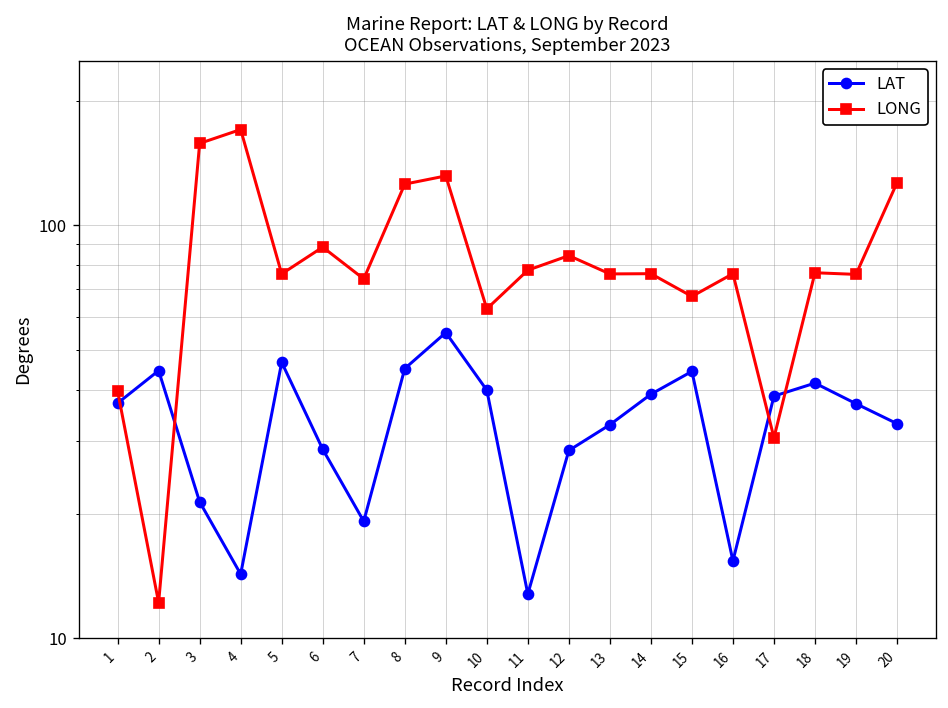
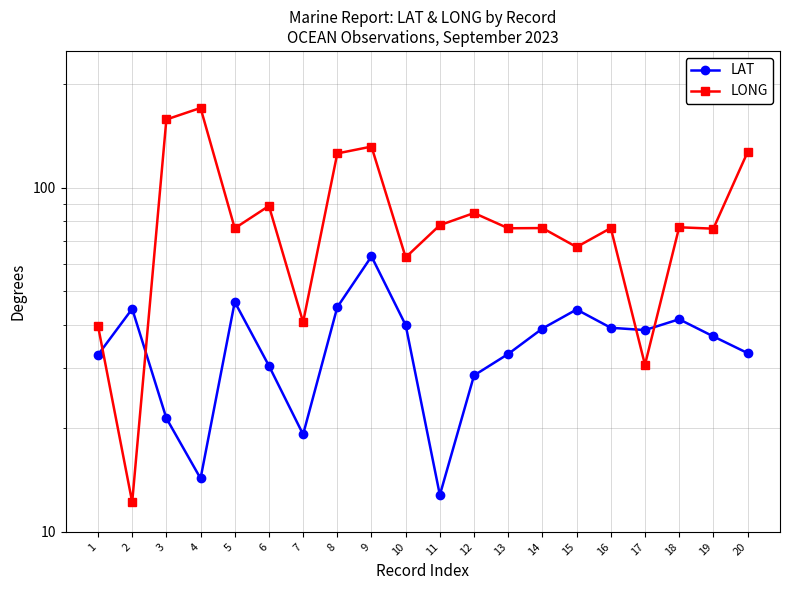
LAT, 1: 37 -> 33
LAT, 6: 29 -> 30
LONG, 7: 74 -> 41
LAT, 9: 55 -> 63
LAT, 16: 15 -> 39
